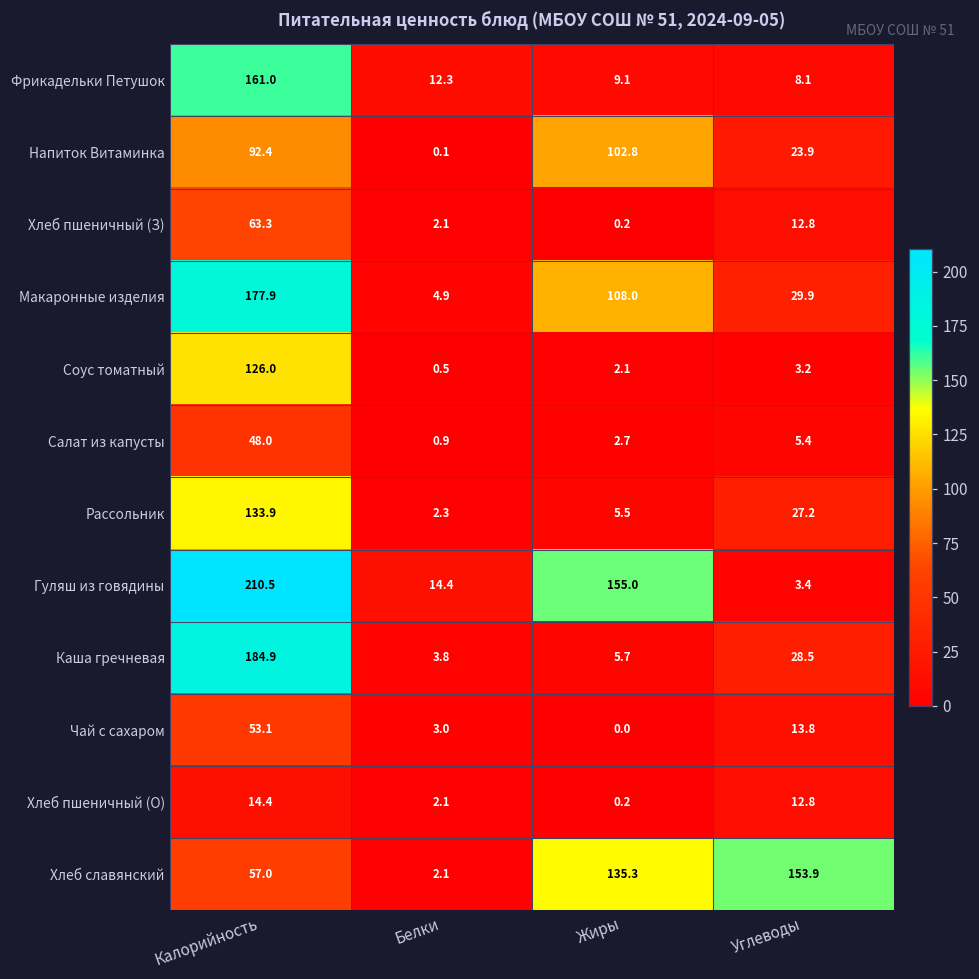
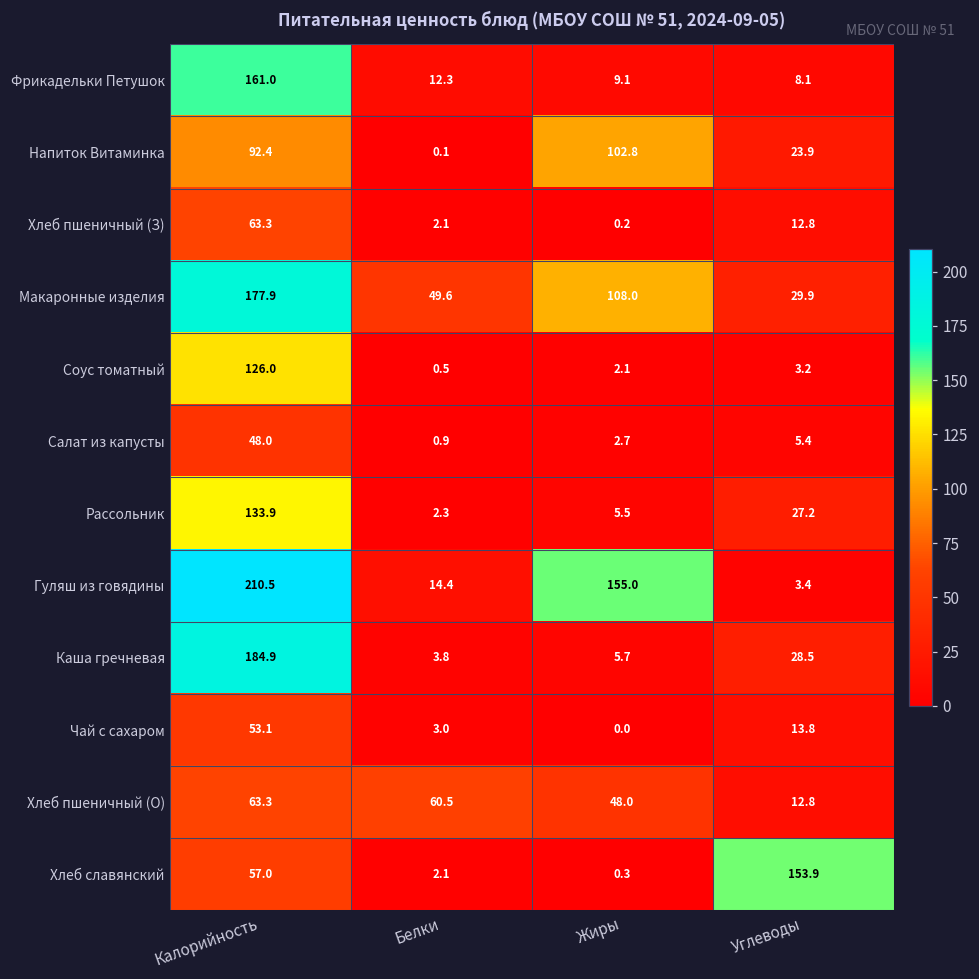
Макаронные изделия, Белки: 4.9 -> 49.6
Хлеб пшеничный (О), Калорийность: 14.4 -> 63.3
Хлеб пшеничный (О), Белки: 2.1 -> 60.5
Хлеб пшеничный (О), Жиры: 0.2 -> 48.0
Хлеб славянский, Жиры: 135.3 -> 0.3
